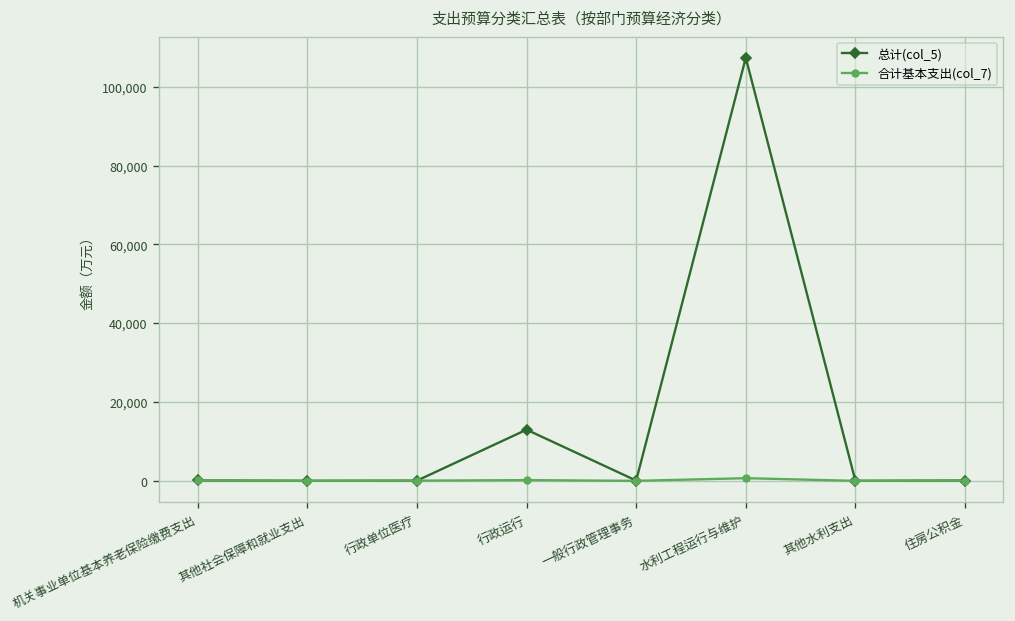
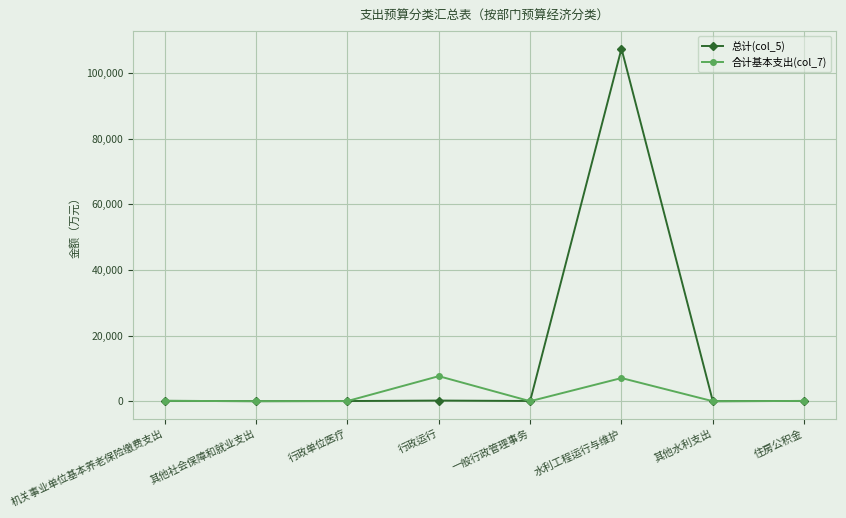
总计(col_5), 行政运行: 13,000 -> 0
合计基本支出(col_7), 行政运行: 0 -> 8,000
合计基本支出(col_7), 水利工程运行与维护: 1,000 -> 7,000
